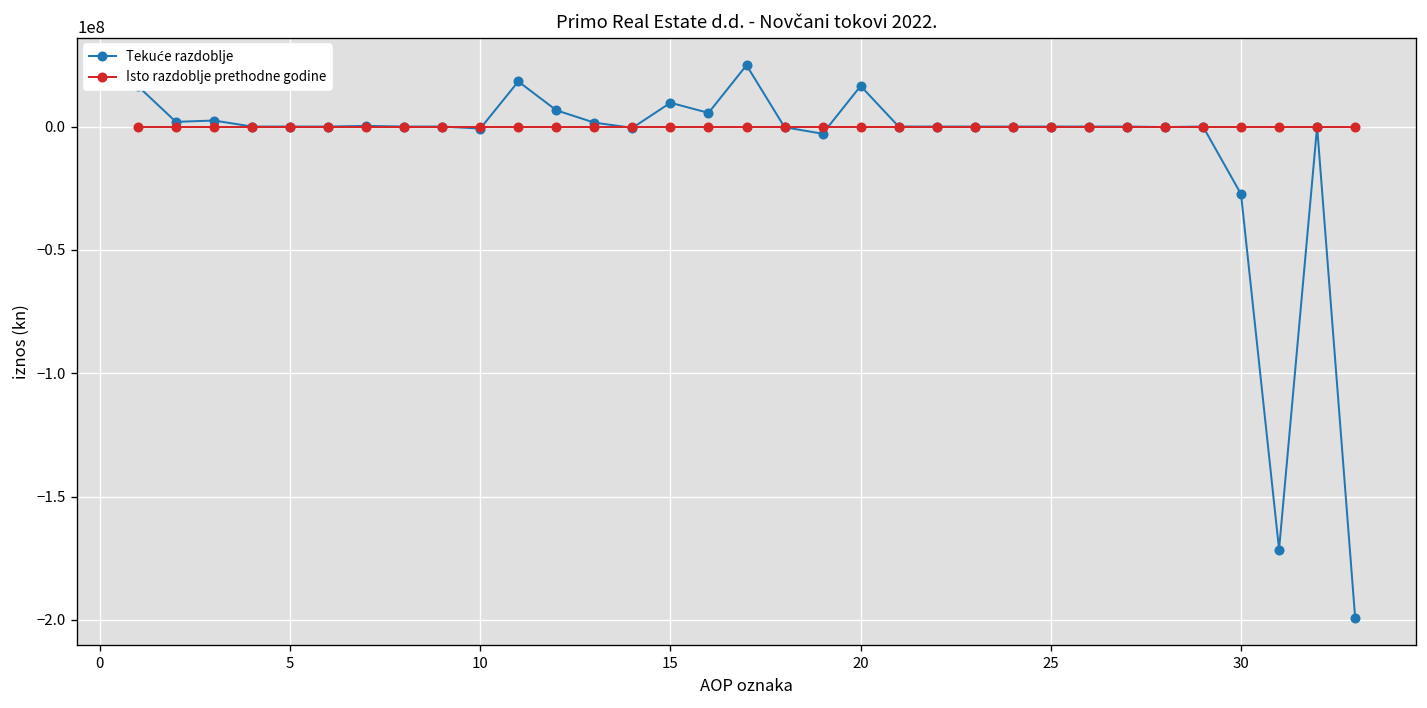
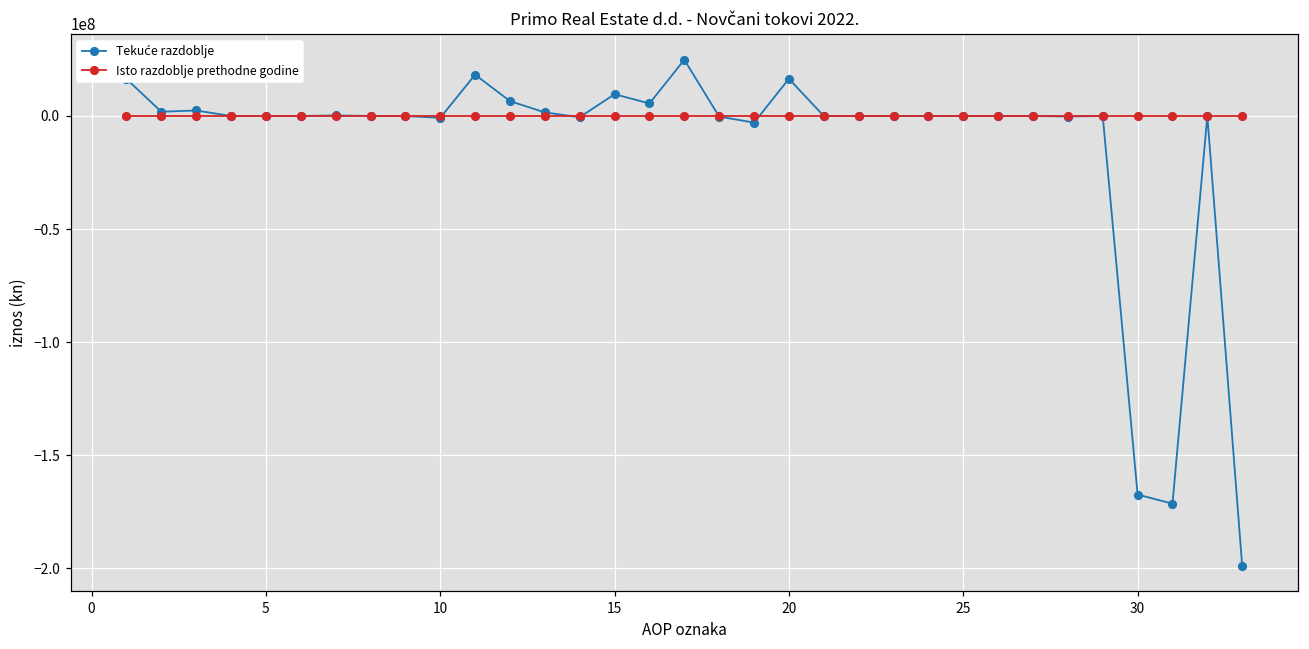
Tekuće razdoblje, 30: -27000000 -> -167000000
